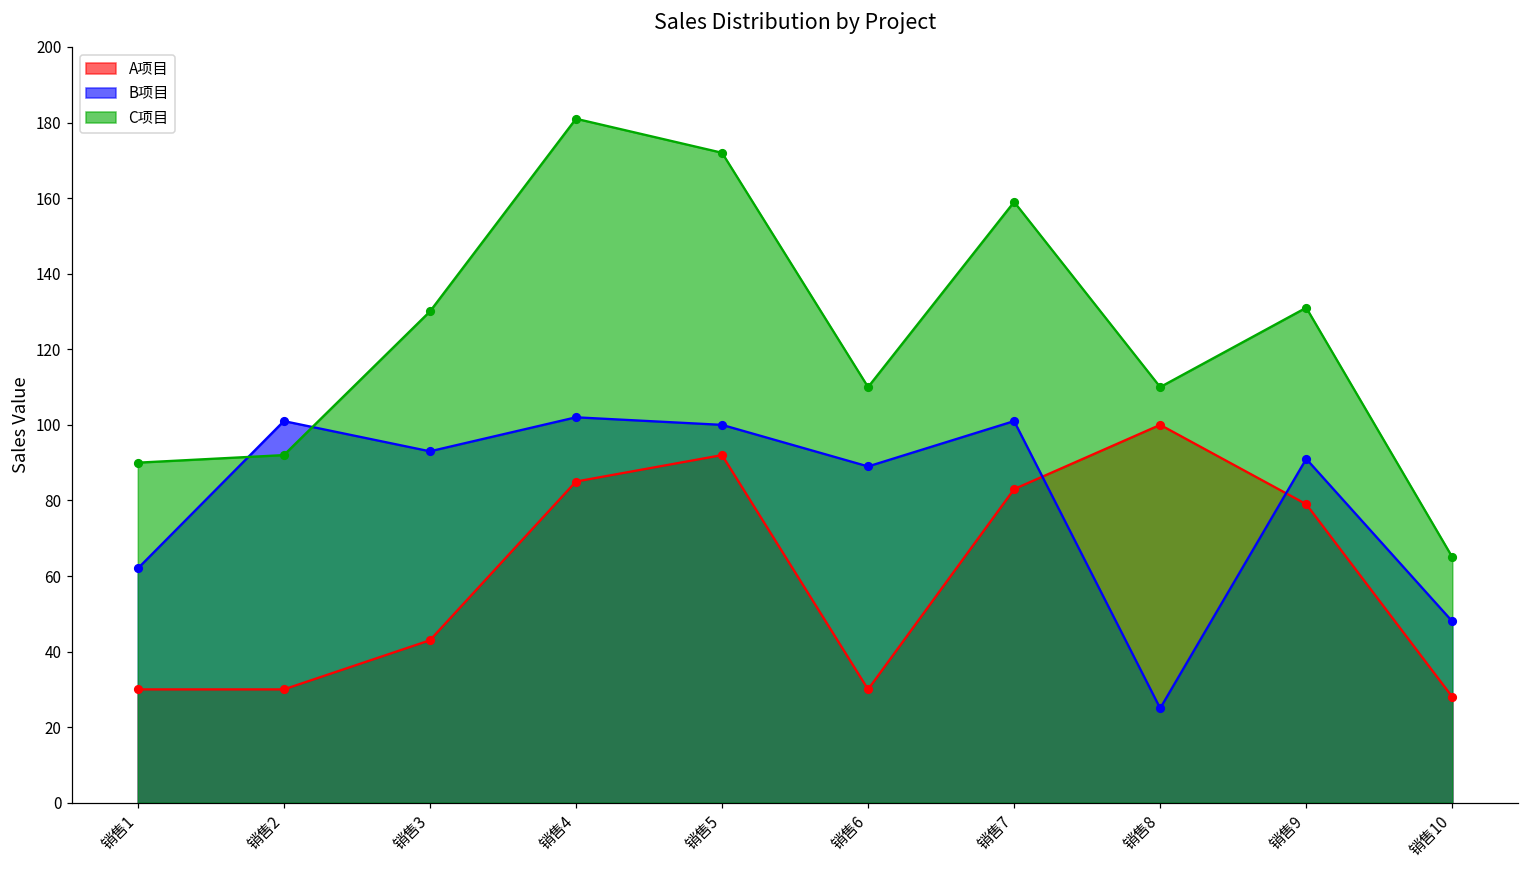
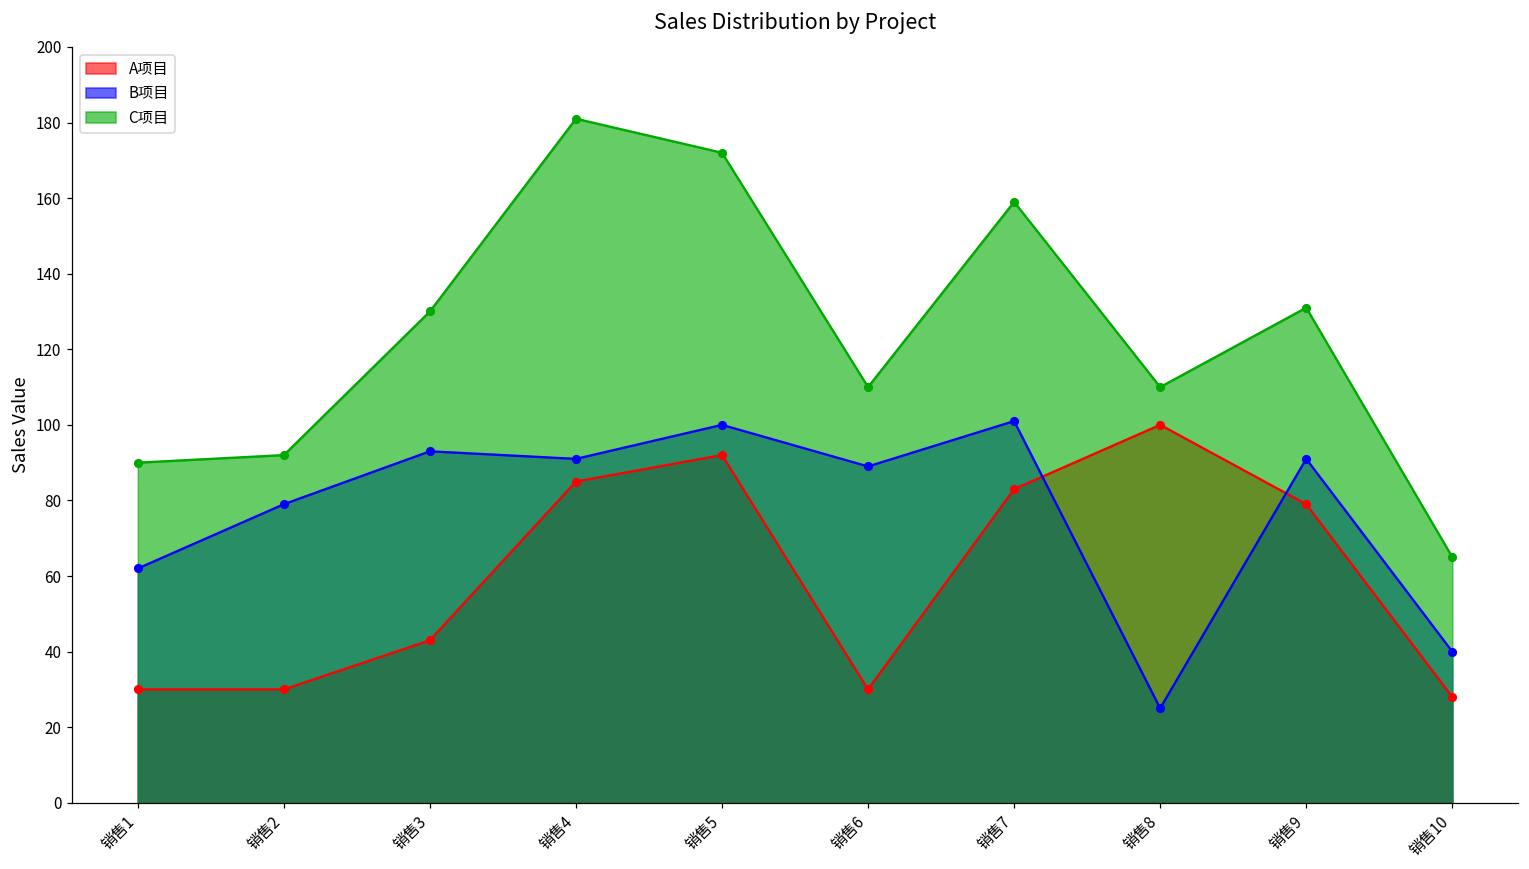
B项目, 销售2: 101 -> 79
B项目, 销售4: 102 -> 91
B项目, 销售10: 48 -> 40
